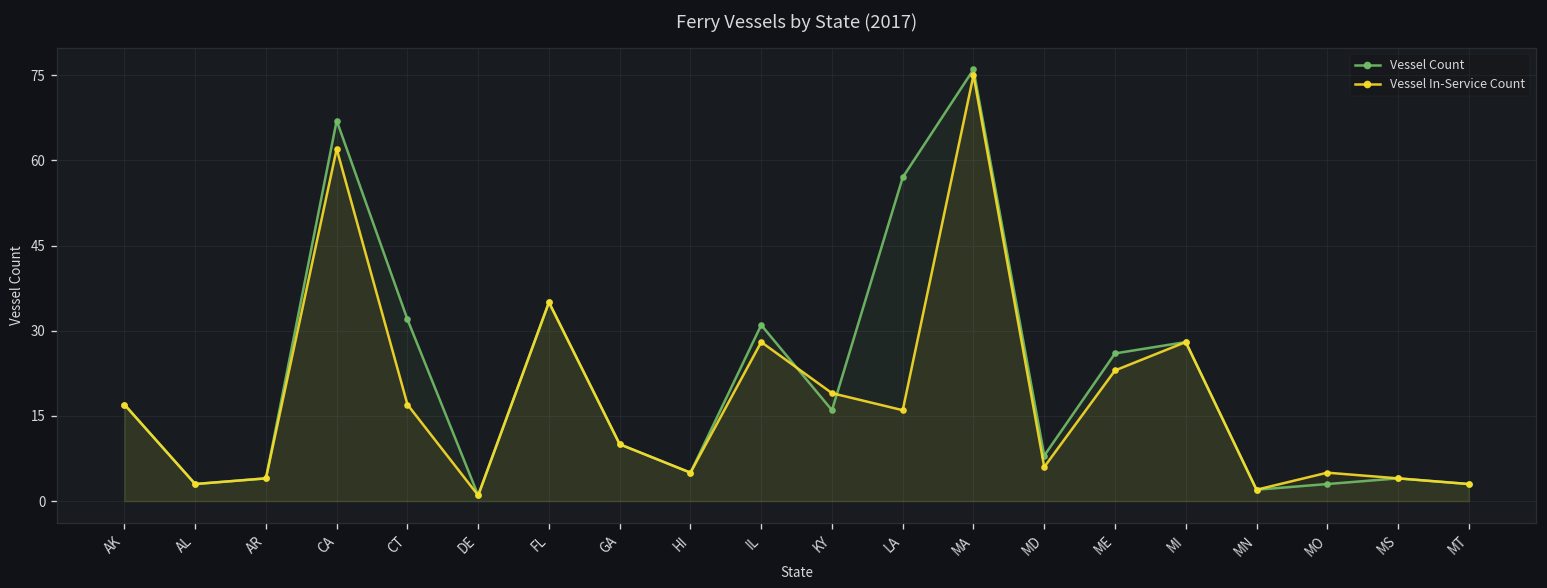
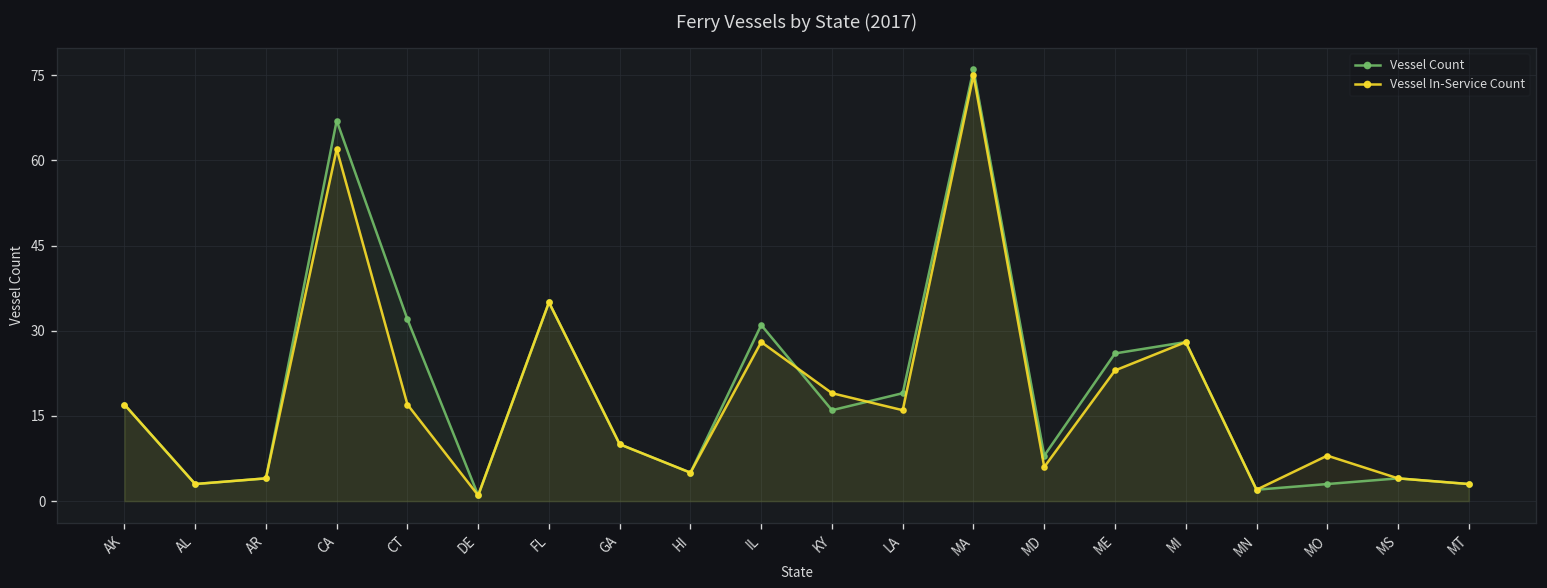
Vessel Count, LA: 57 -> 19
Vessel In-Service Count, MO: 5 -> 8
